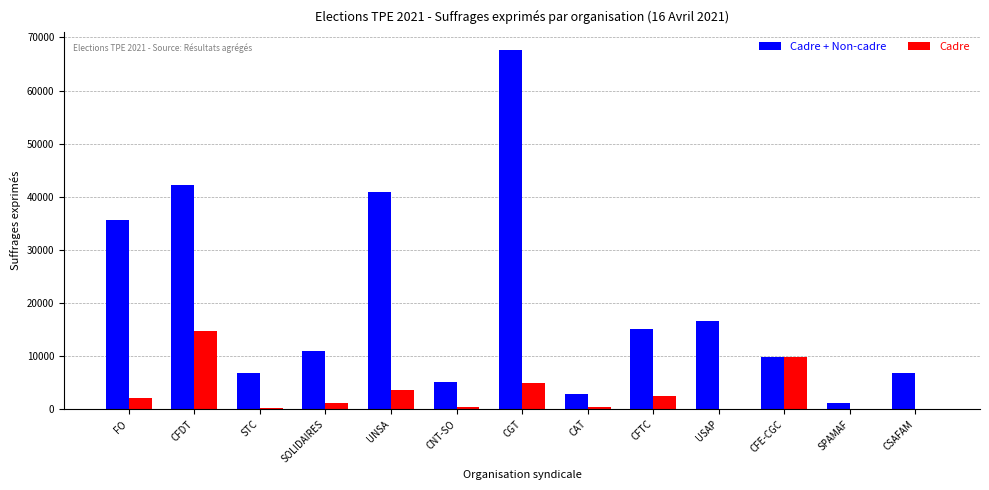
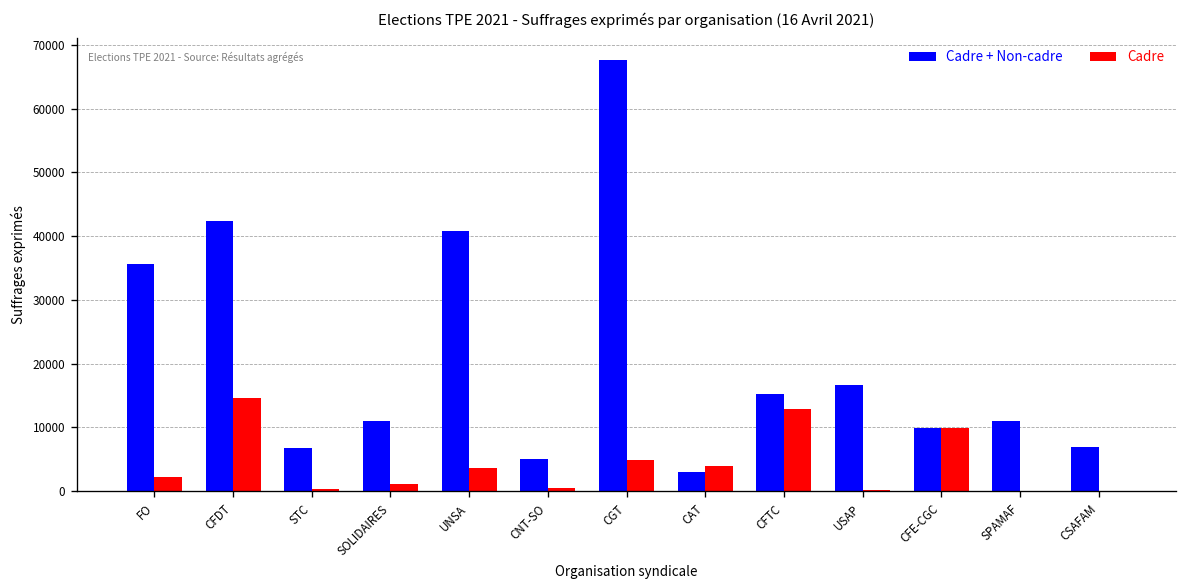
Cadre, CAT: 0 -> 4000
Cadre, CFTC: 2000 -> 13000
Cadre + Non-cadre, SPAMAF: 1000 -> 11000
